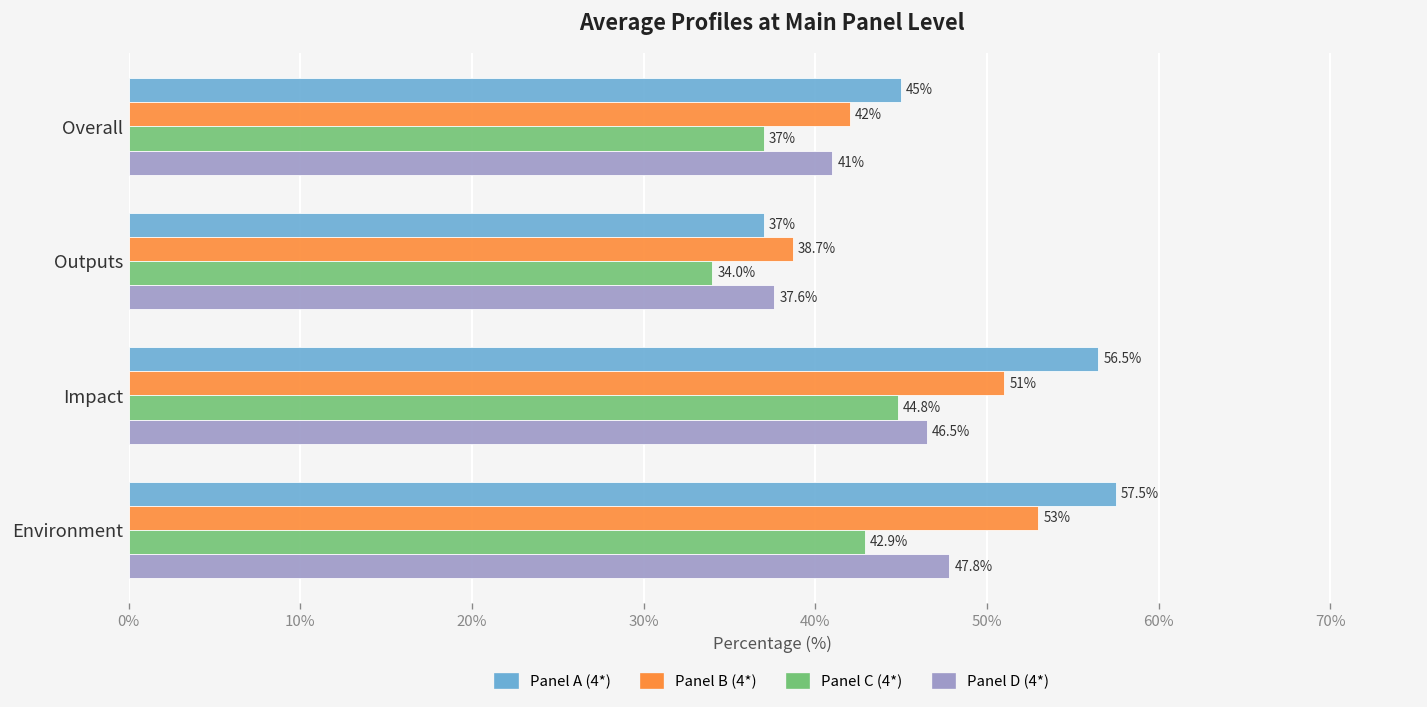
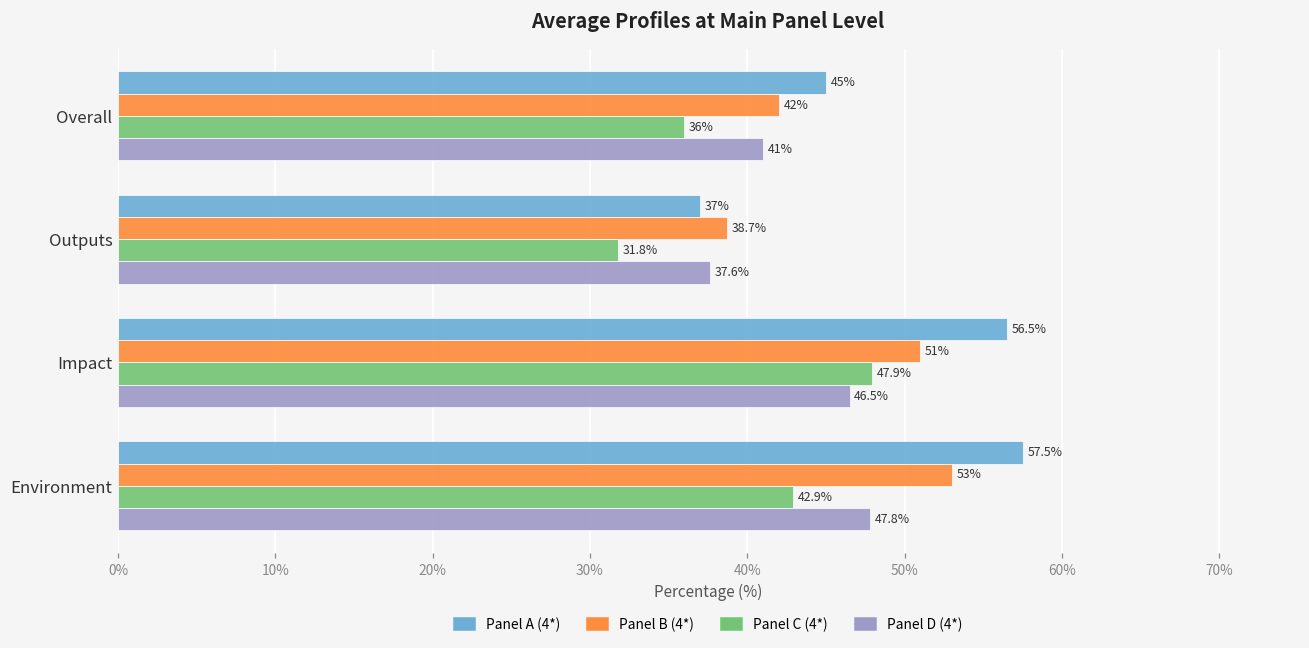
Panel C (4*), Overall: 37% -> 36%
Panel C (4*), Outputs: 34.0% -> 31.8%
Panel C (4*), Impact: 44.8% -> 47.9%
